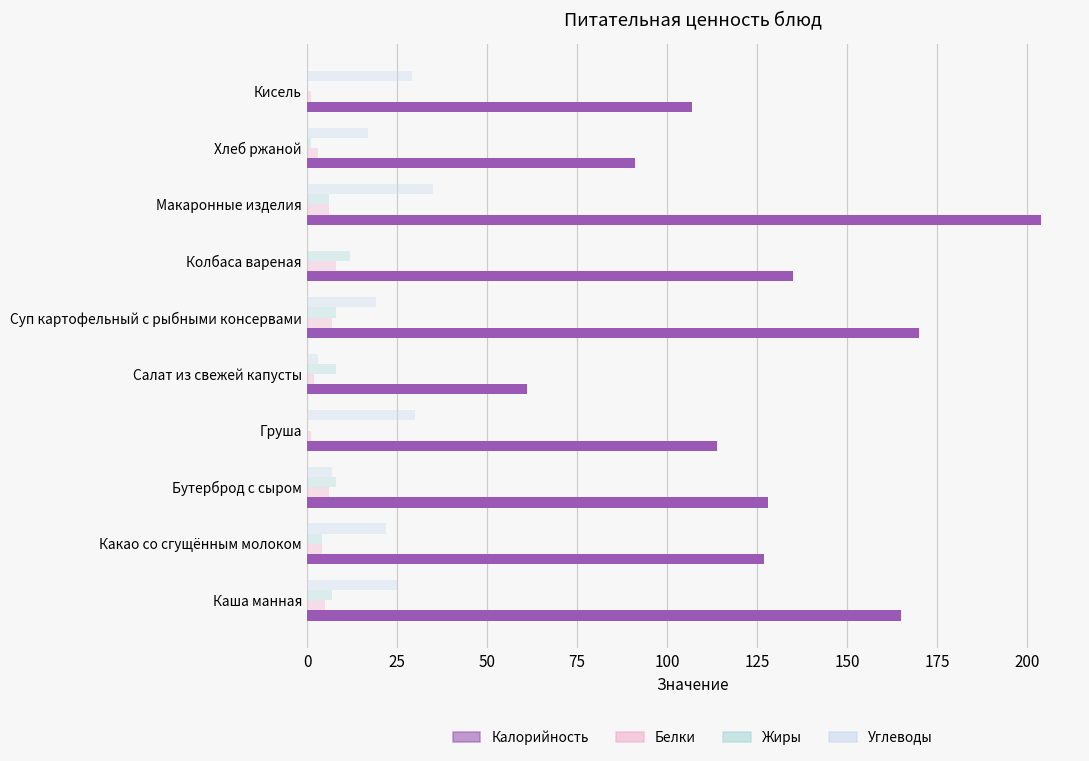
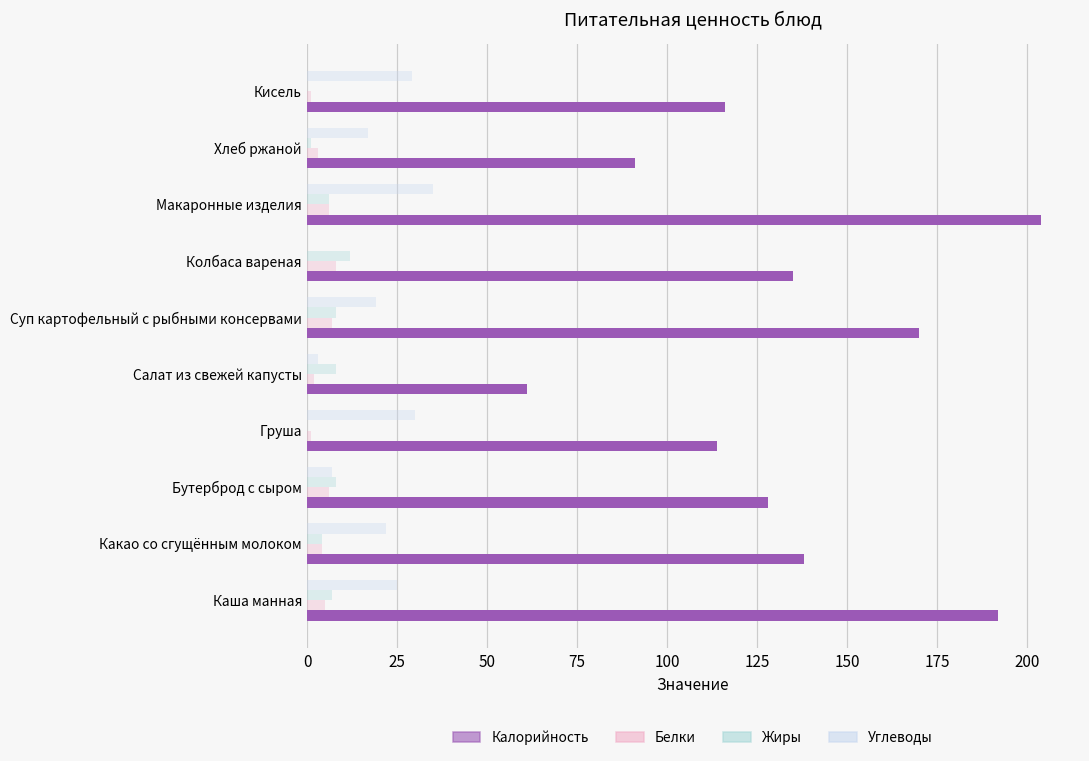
Калорийность, Кисель: 107 -> 116
Калорийность, Какао со сгущённым молоком: 127 -> 138
Калорийность, Каша манная: 165 -> 192
